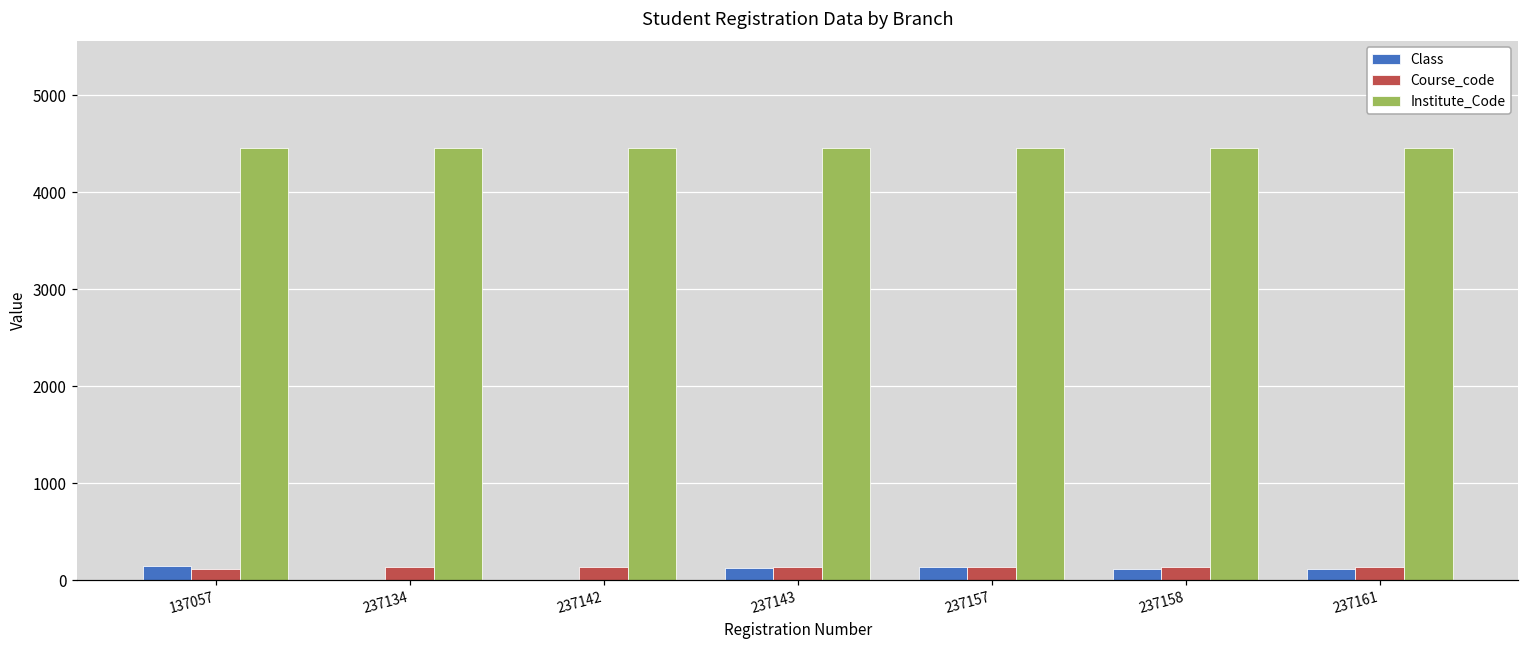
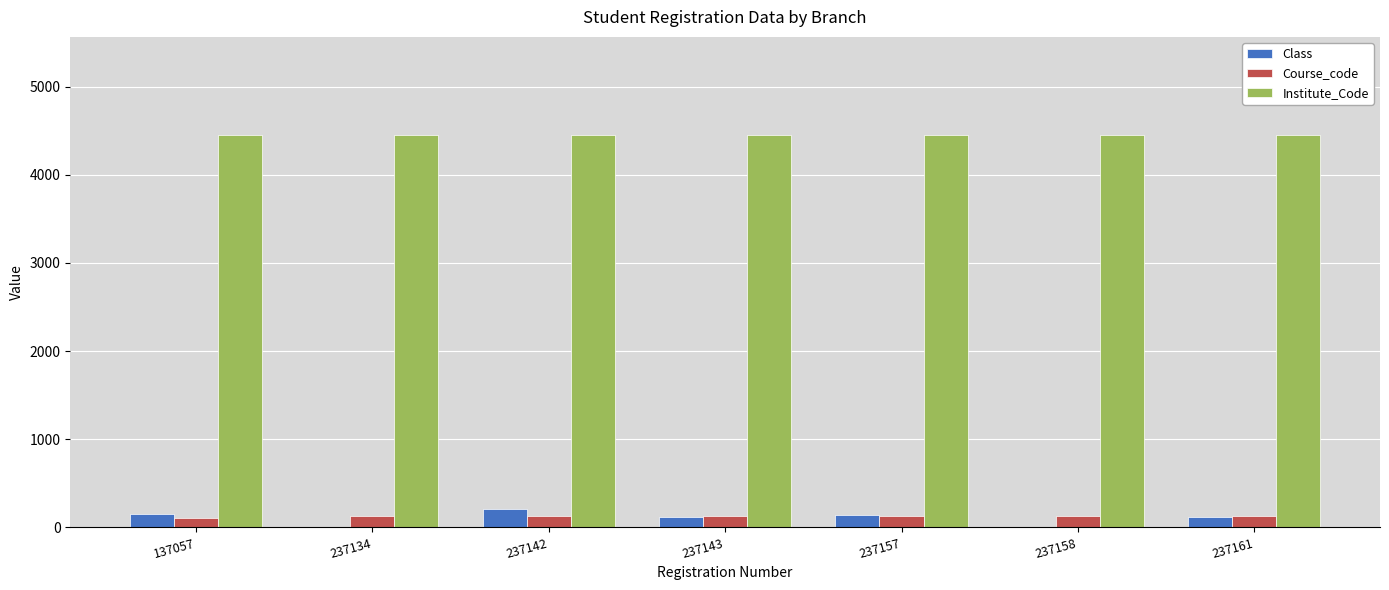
Class, 237142: 0 -> 200
Class, 237158: 100 -> 0
